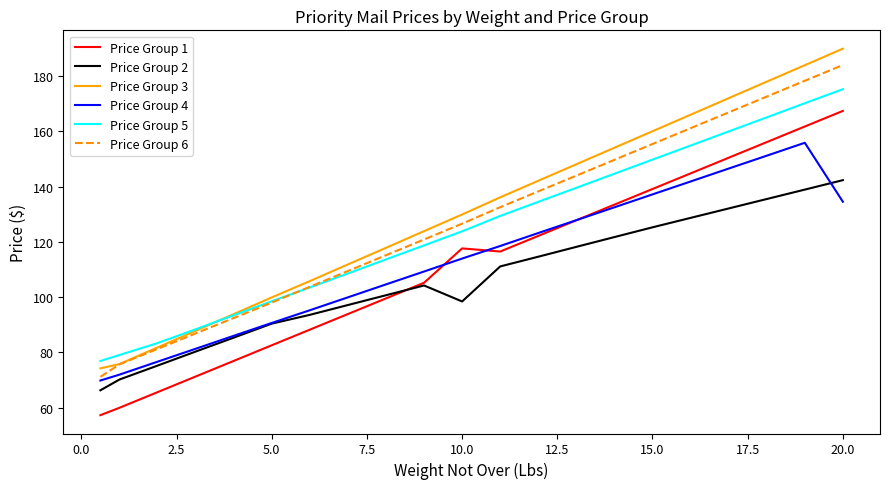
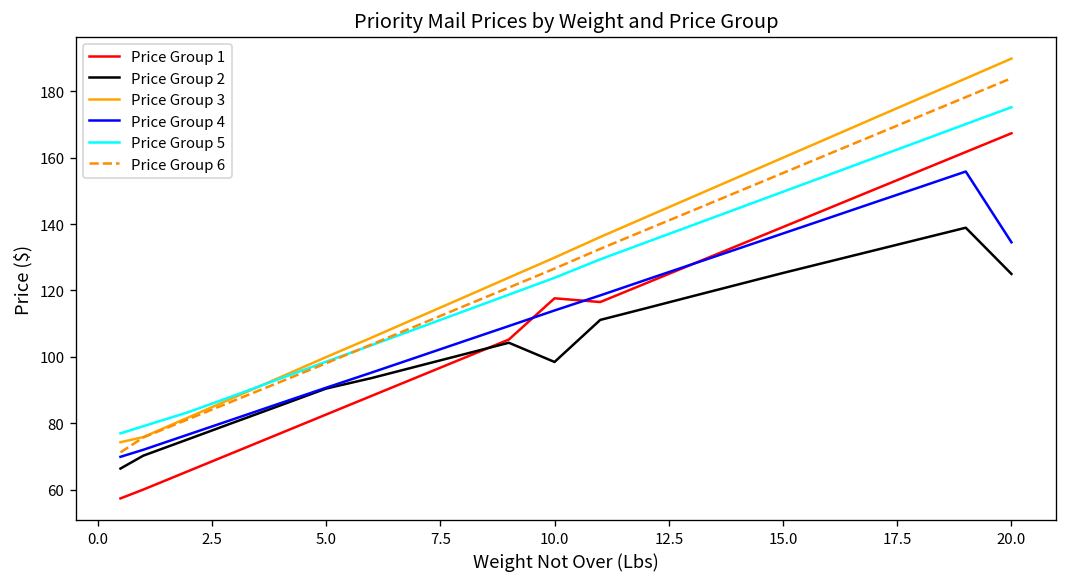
Price Group 2, 20.0: 142 -> 125
